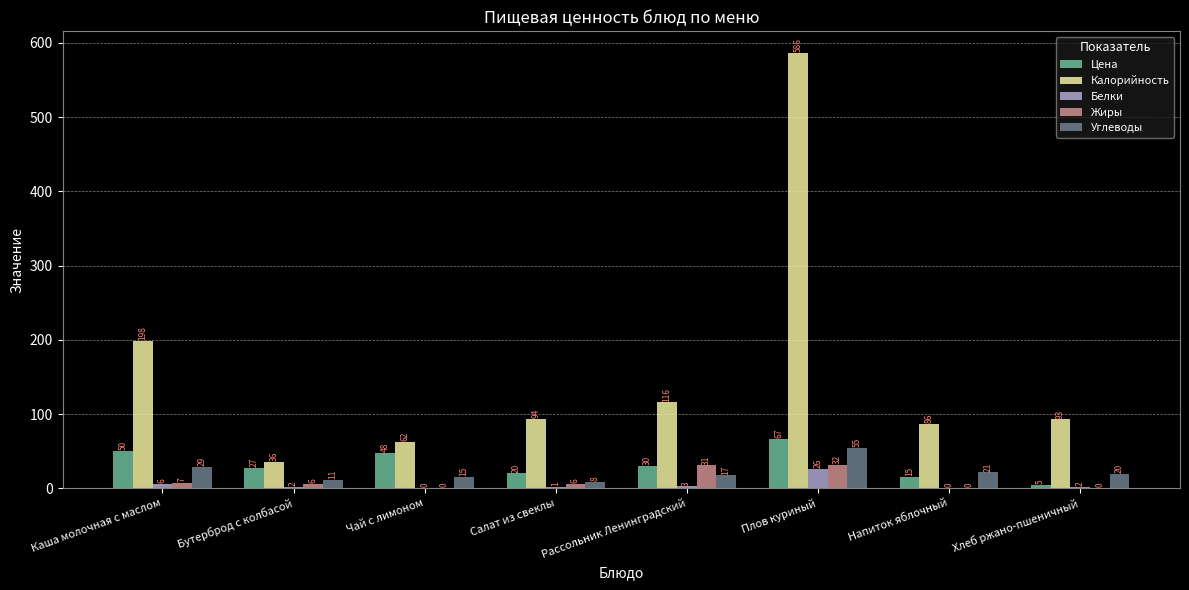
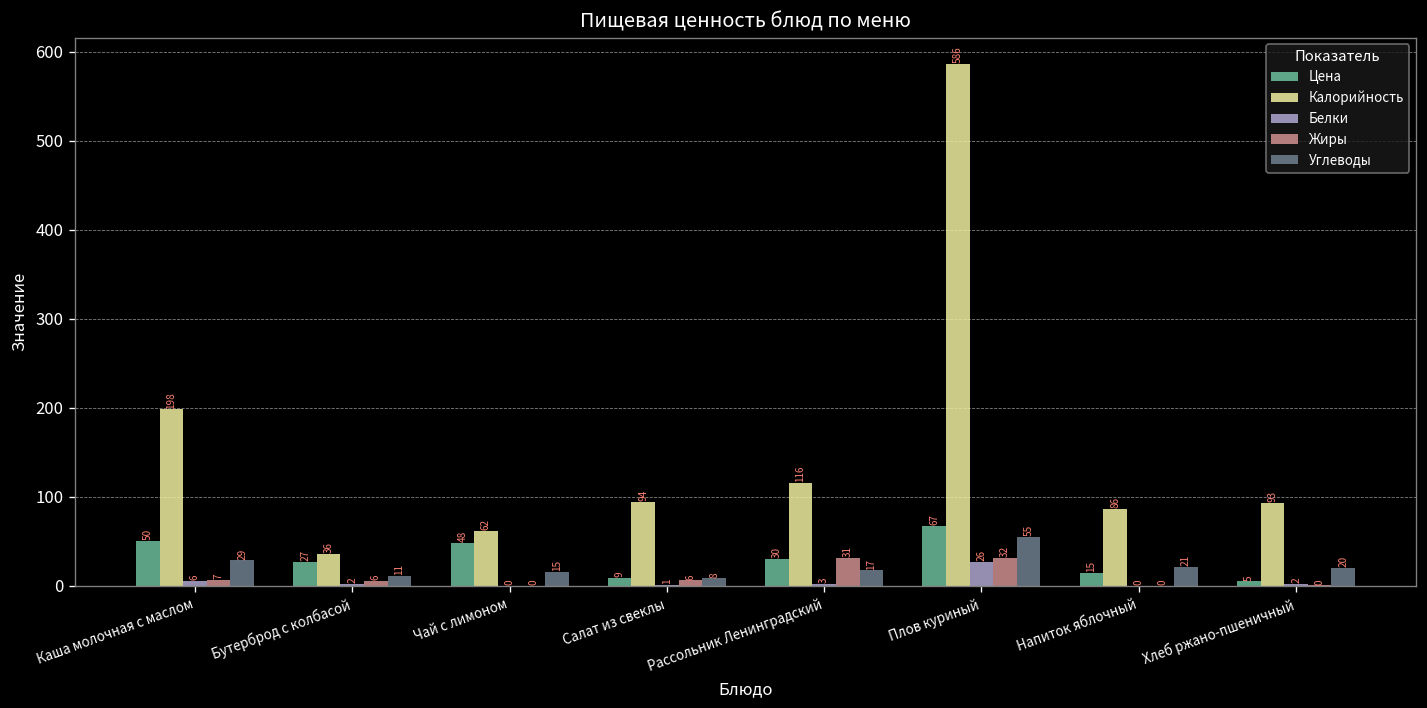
Цена, Салат из свеклы: 20 -> 9
